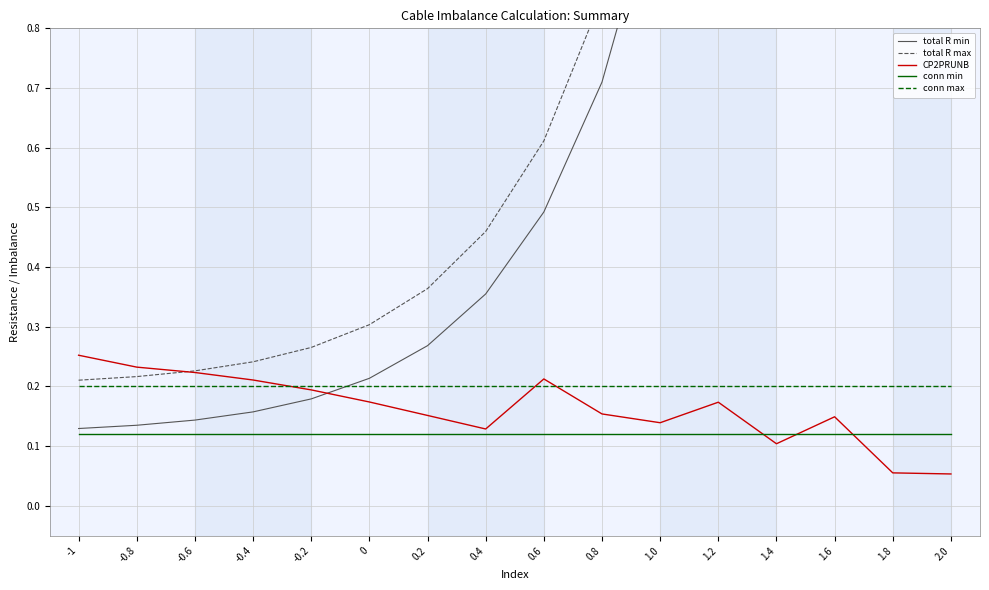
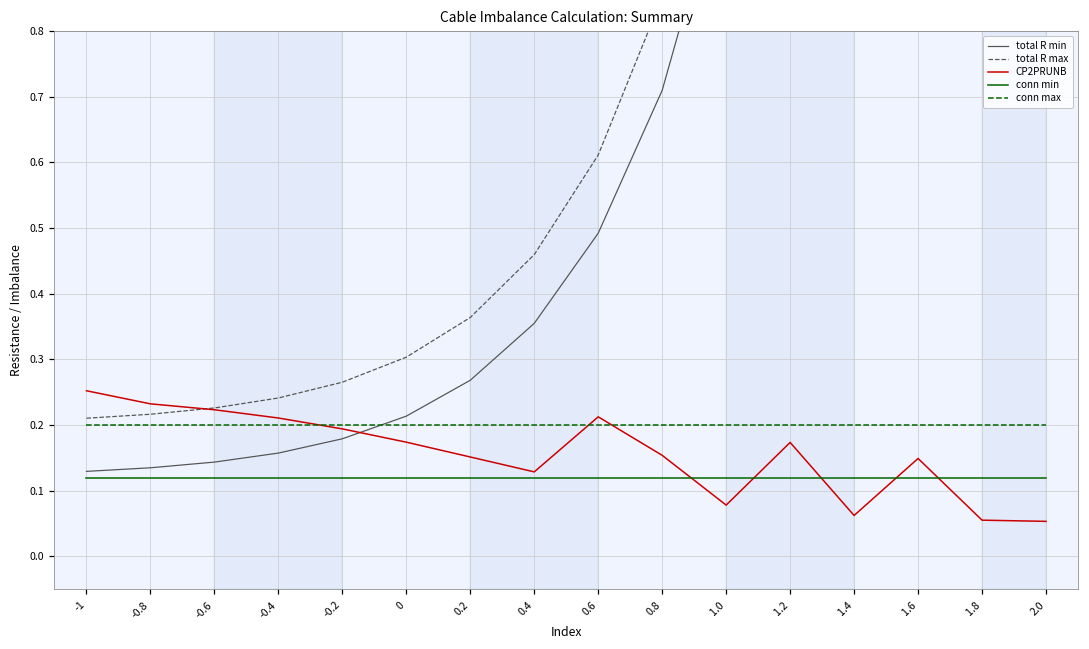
CP2PRUNB, 1.0: 0.14 -> 0.08
CP2PRUNB, 1.4: 0.10 -> 0.06
